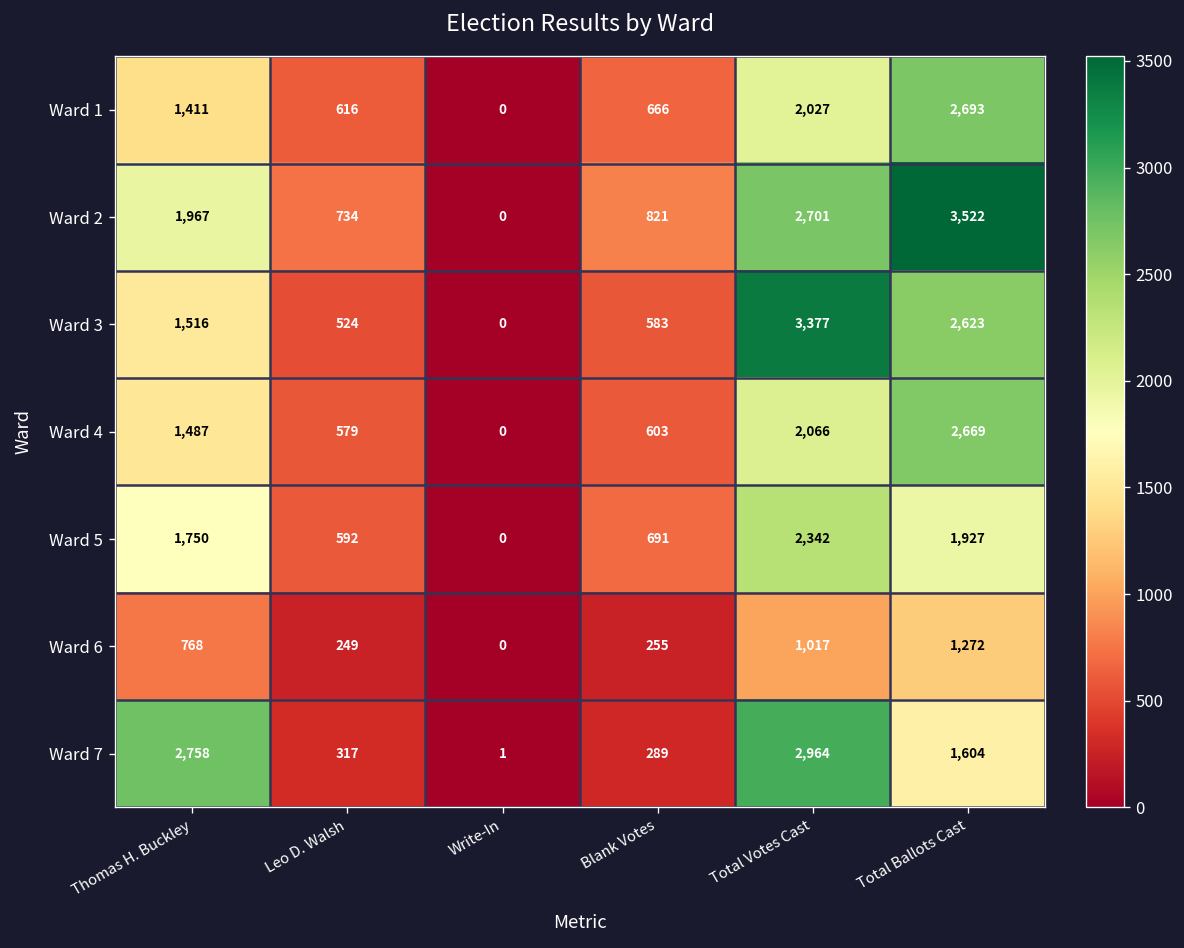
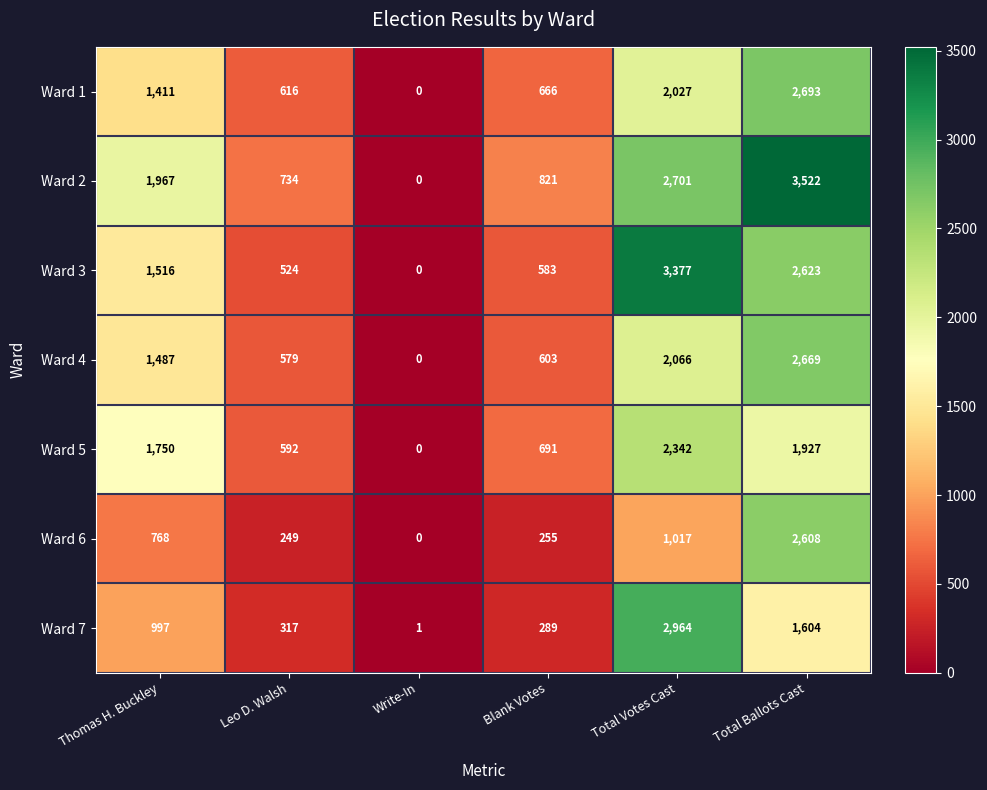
Ward 6, Total Ballots Cast: 1,272 -> 2,608
Ward 7, Thomas H. Buckley: 2,758 -> 997
